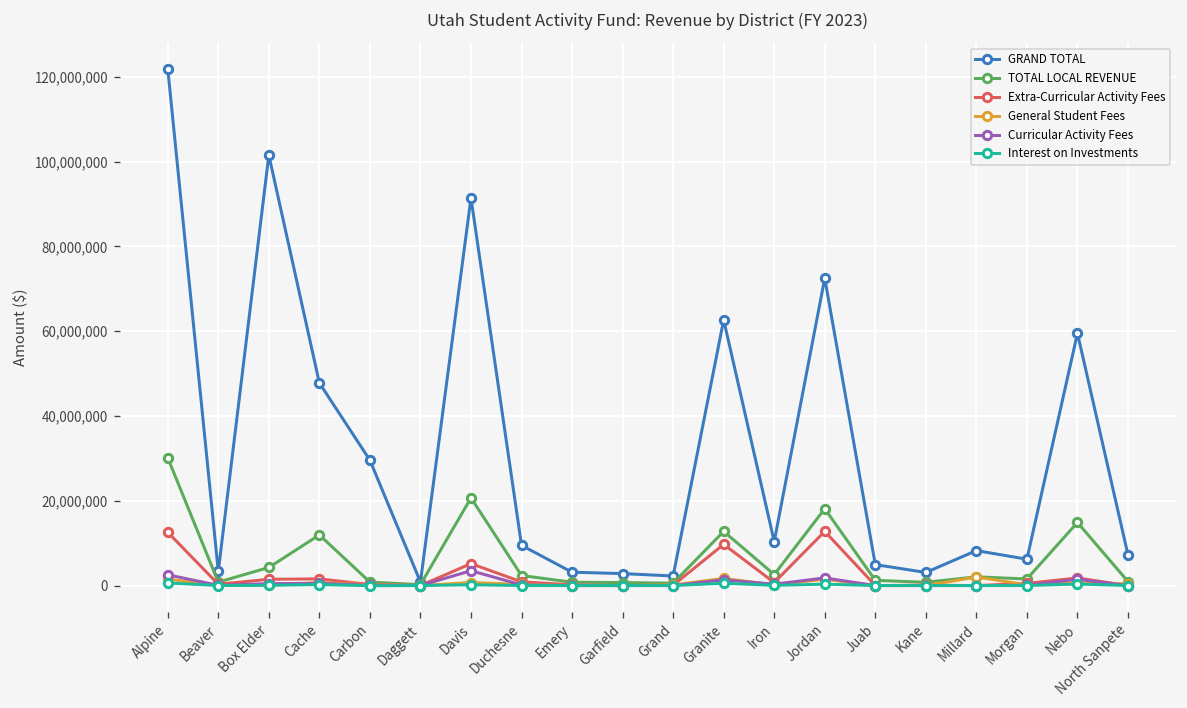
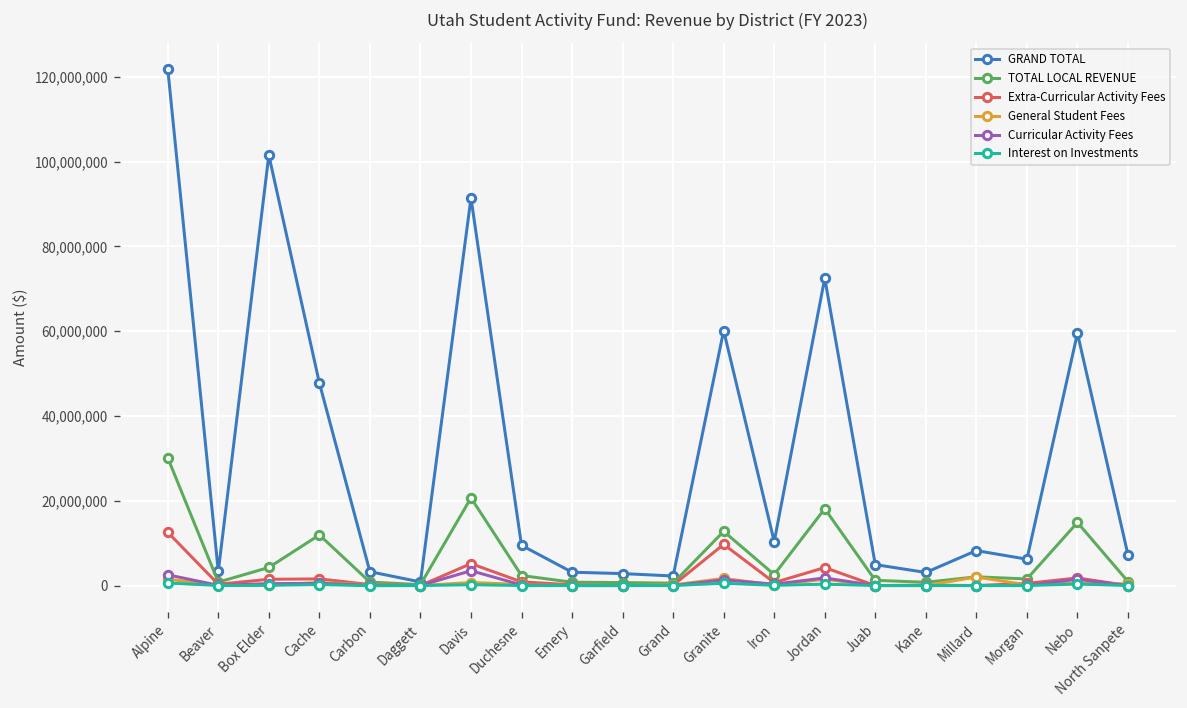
GRAND TOTAL, Carbon: 30,000,000 -> 3,000,000
GRAND TOTAL, Granite: 63,000,000 -> 60,000,000
Extra-Curricular Activity Fees, Jordan: 13,000,000 -> 4,000,000
